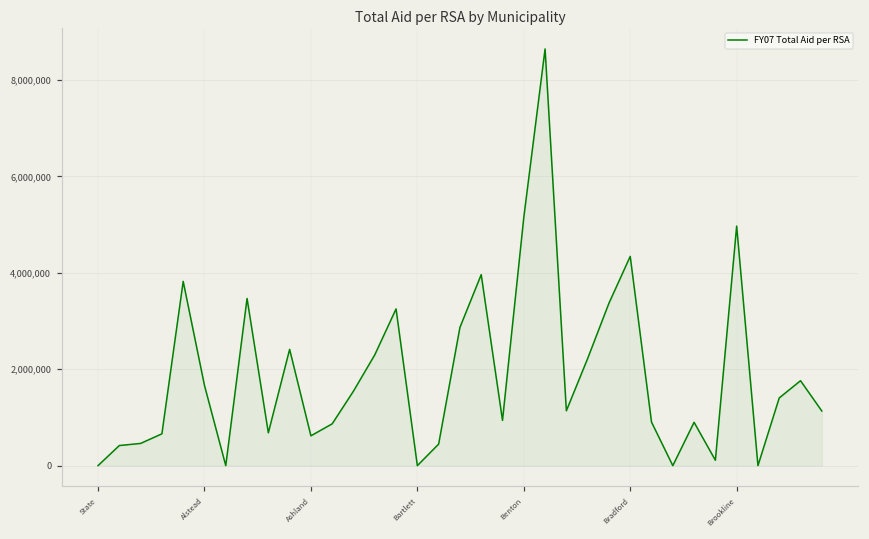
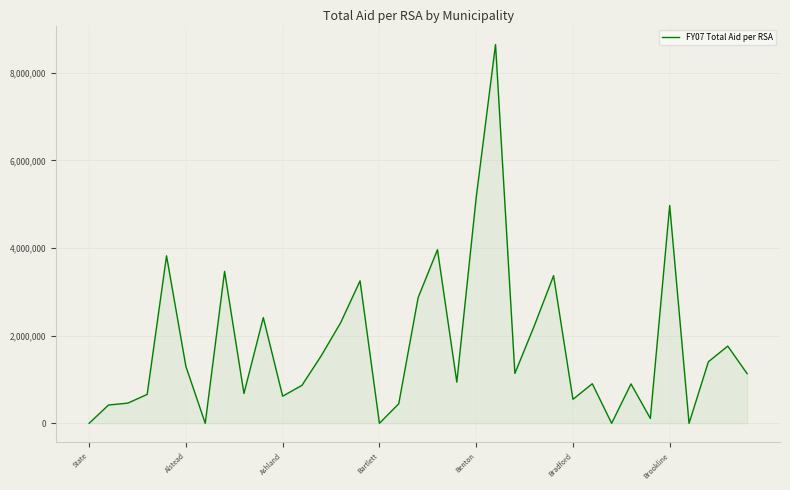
Alstead: 1,700,000 -> 1,300,000
Bradford: 4,300,000 -> 500,000
